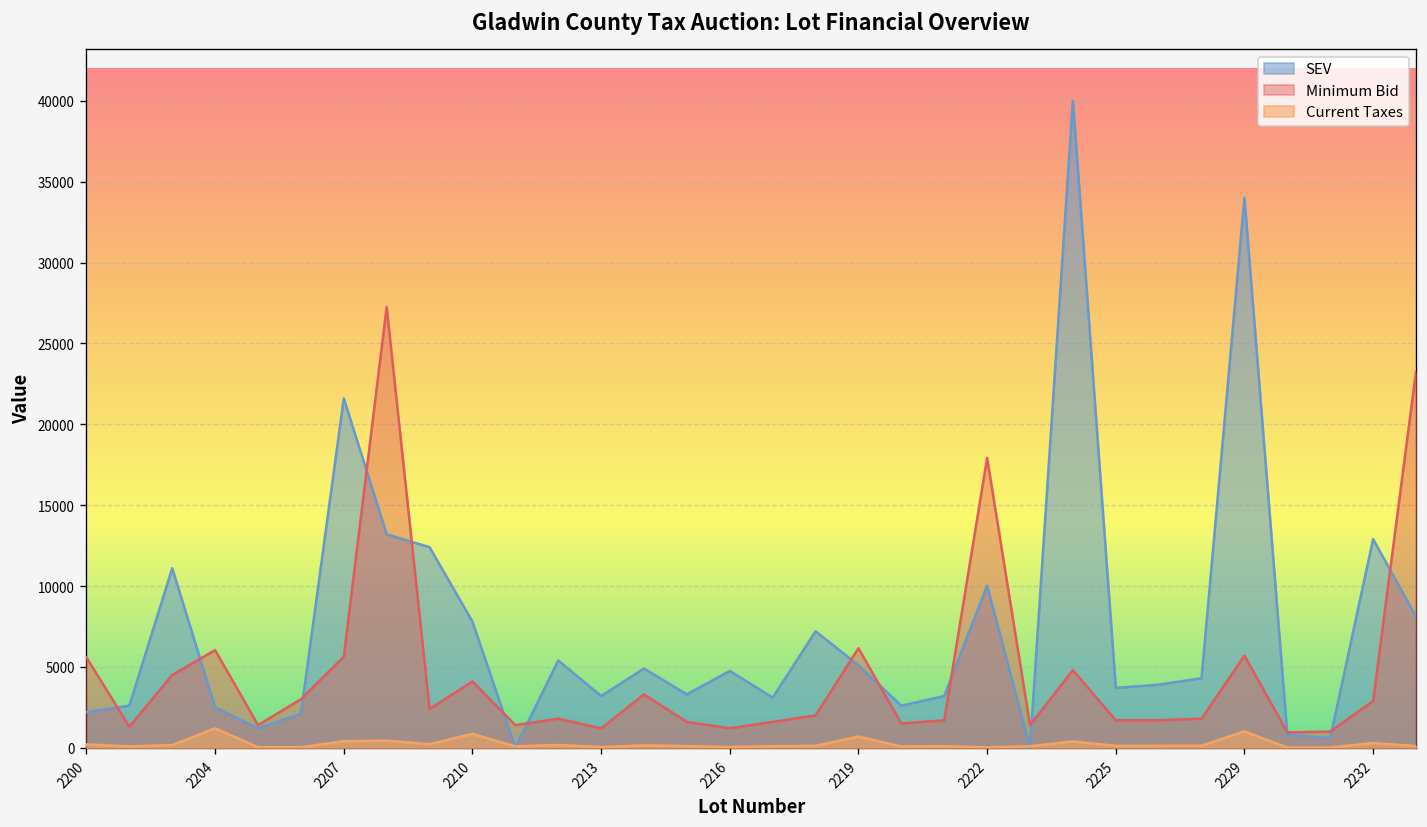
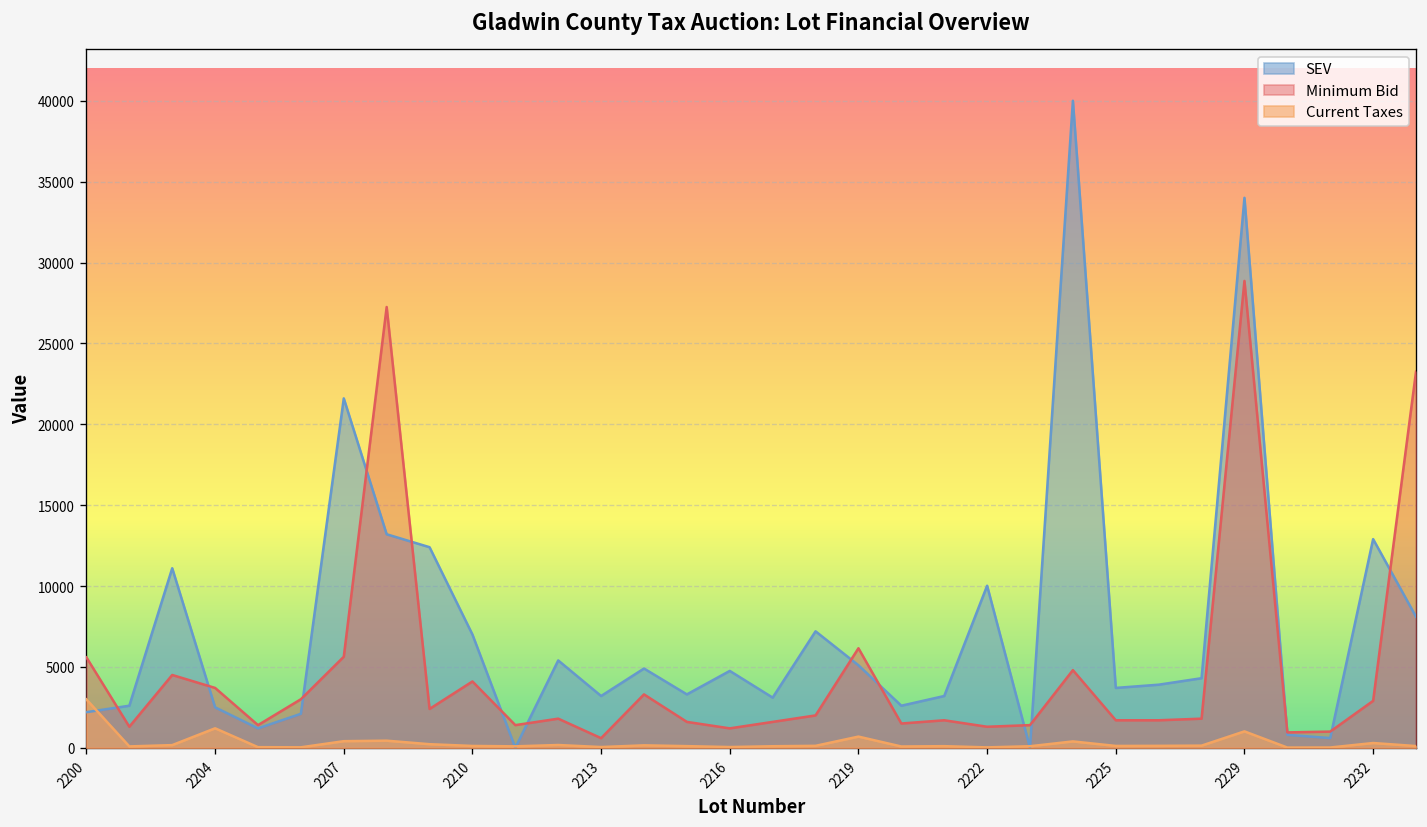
Current Taxes, 2200: 200 -> 3000
Minimum Bid, 2204: 6000 -> 3700
SEV, 2210: 7800 -> 7000
Current Taxes, 2210: 900 -> 100
Minimum Bid, 2213: 1200 -> 600
Minimum Bid, 2222: 17900 -> 1300
Minimum Bid, 2229: 5700 -> 28900
